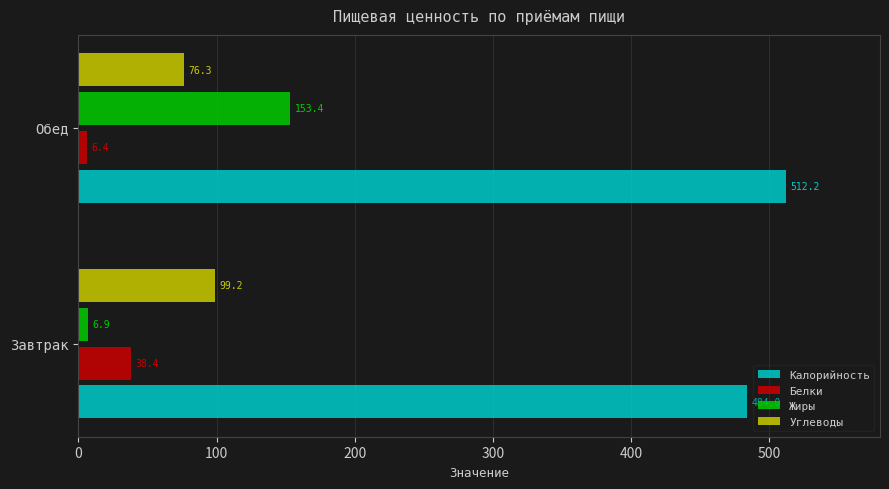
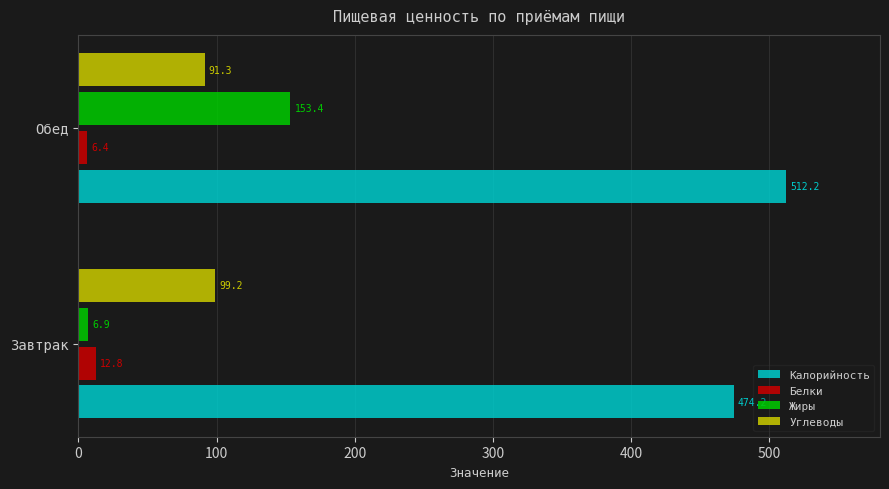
Углеводы, Обед: 76.3 -> 91.3
Белки, Завтрак: 38.4 -> 12.8
Калорийность, Завтрак: 484 -> 474
